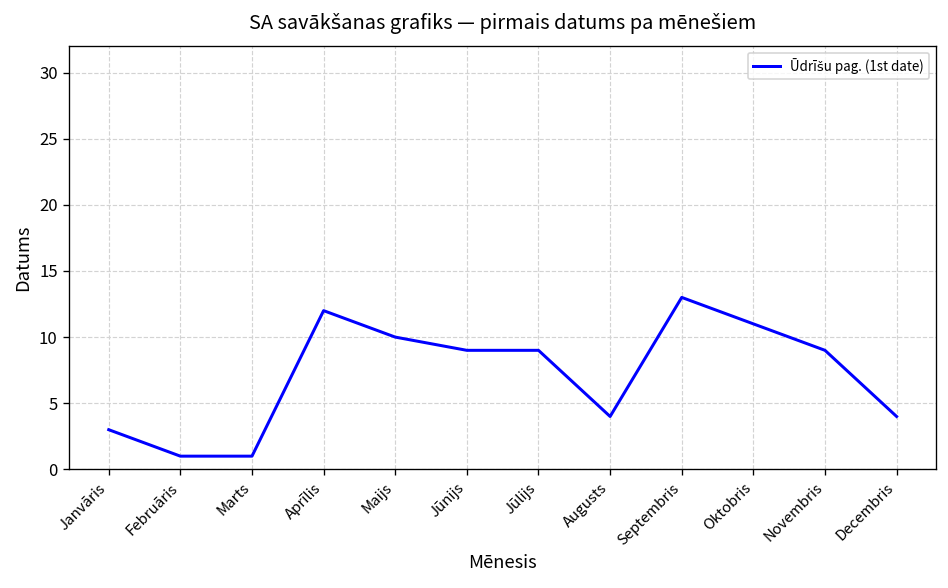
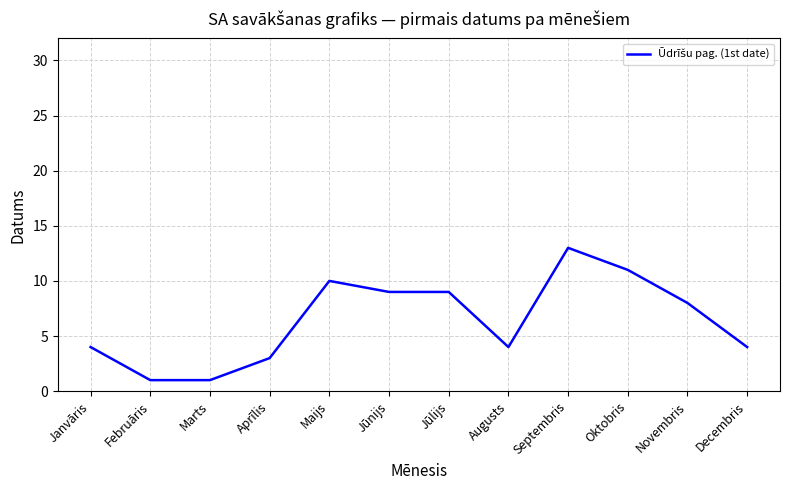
Janvāris: 3 -> 4
Aprīlis: 12 -> 3
Novembris: 9 -> 8
